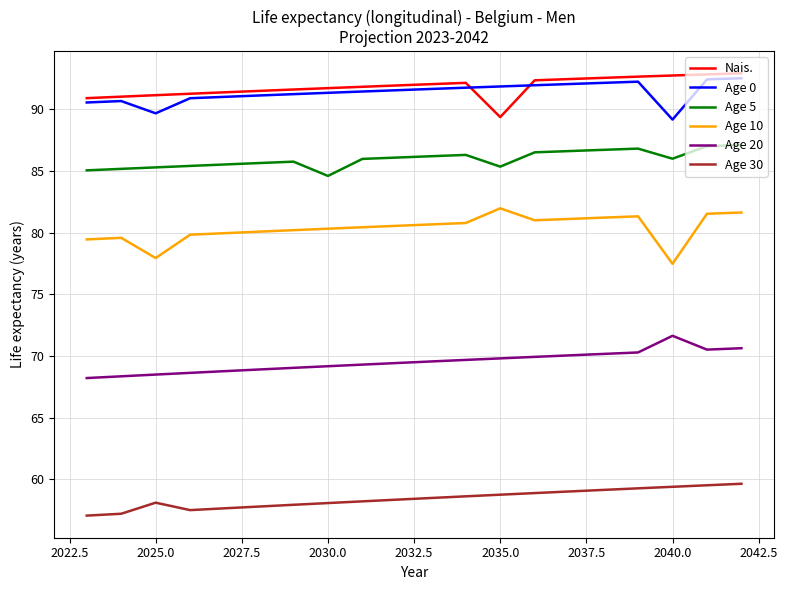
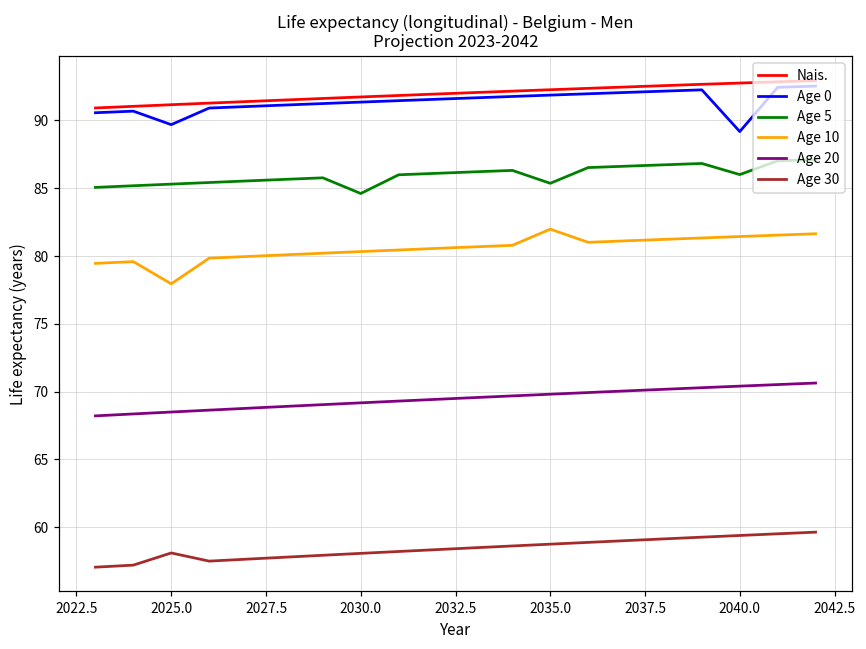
Nais., 2035.0: 89.4 -> 92.3
Age 10, 2040.0: 77.5 -> 81.4
Age 20, 2040.0: 71.6 -> 70.4
